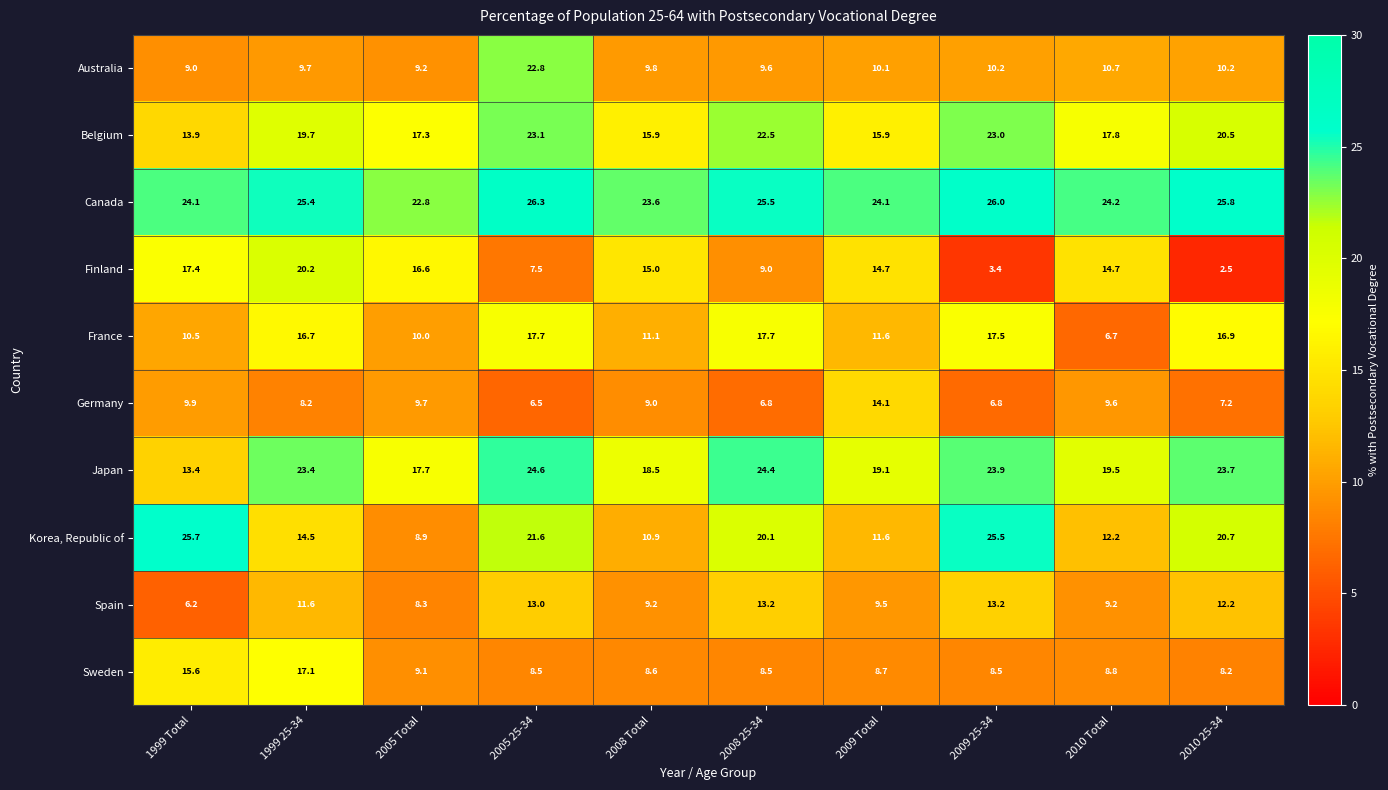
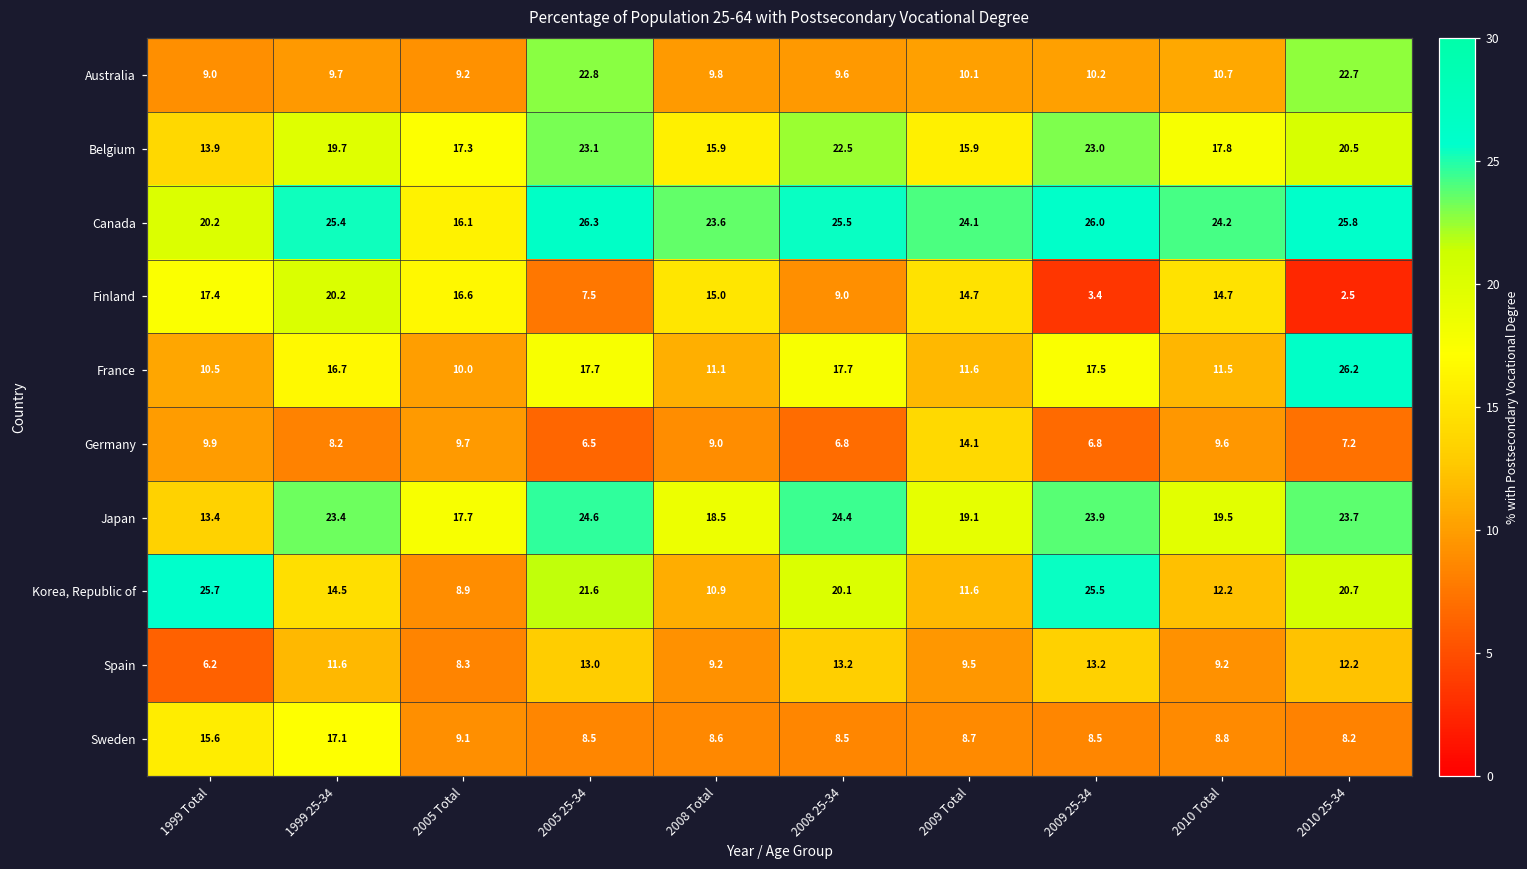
Australia, 2010 25-34: 10.2 -> 22.7
Canada, 1999 Total: 24.1 -> 20.2
Canada, 2005 Total: 22.8 -> 16.1
France, 2010 Total: 6.7 -> 11.5
France, 2010 25-34: 16.9 -> 26.2
